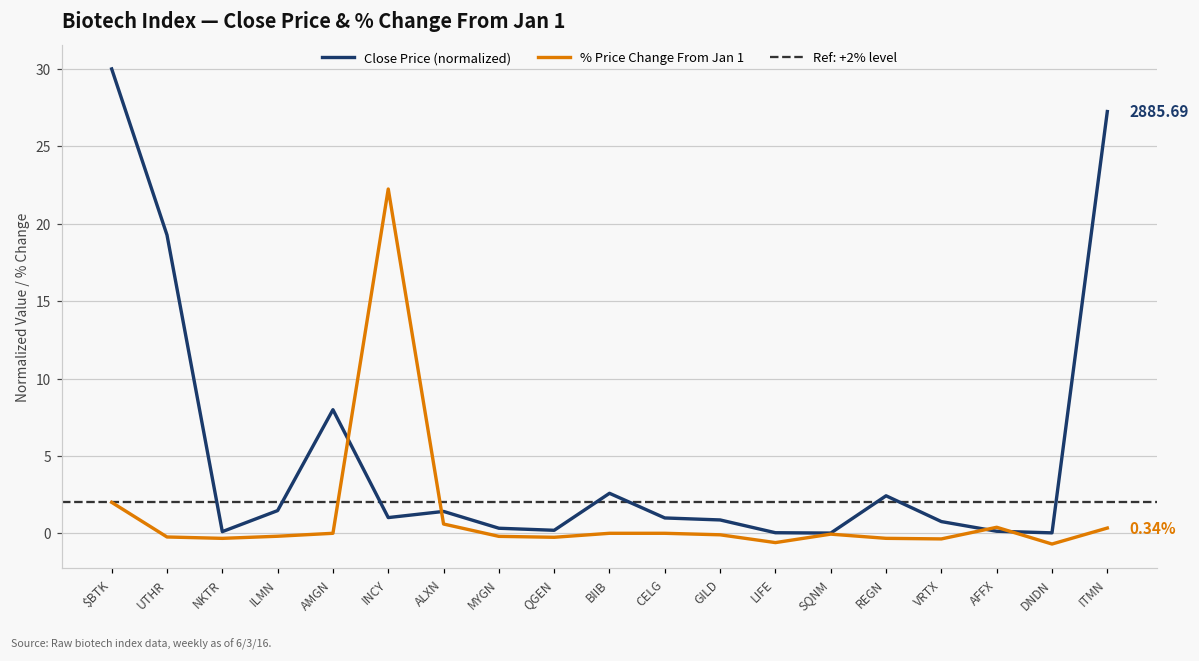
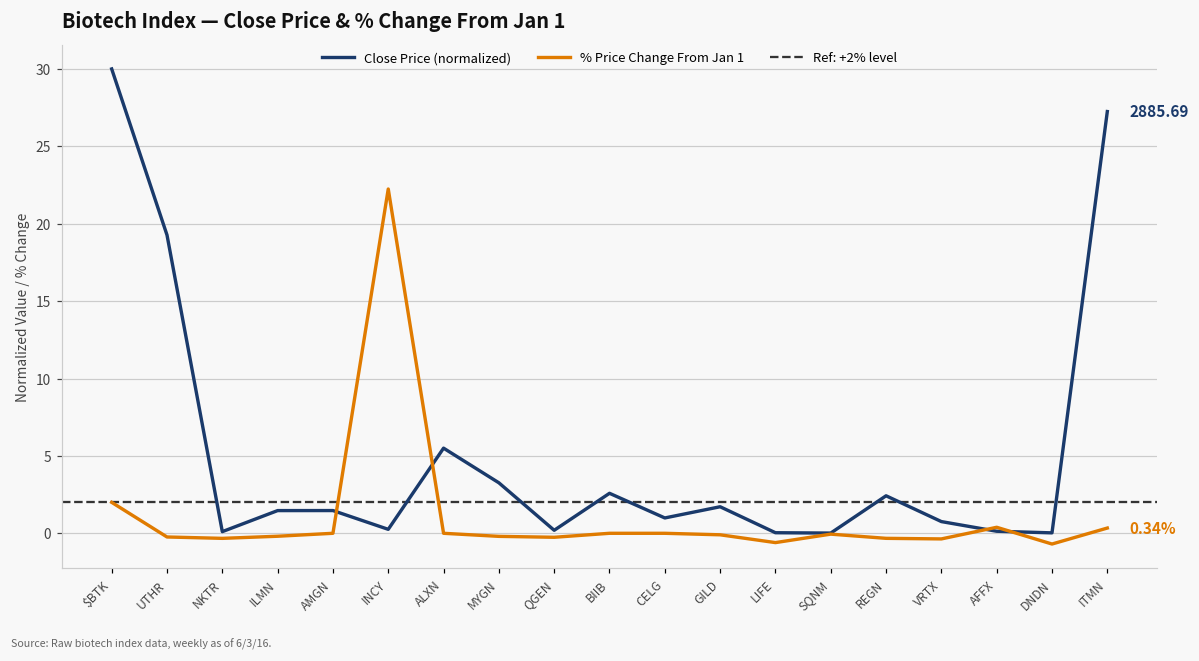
Close Price (normalized), AMGN: 8.0 -> 1.5
Close Price (normalized), INCY: 1.0 -> 0.3
Close Price (normalized), ALXN: 1.4 -> 5.5
% Price Change From Jan 1, ALXN: 0.6 -> 0.0
Close Price (normalized), MYGN: 0.3 -> 3.3
Close Price (normalized), GILD: 0.9 -> 1.7
